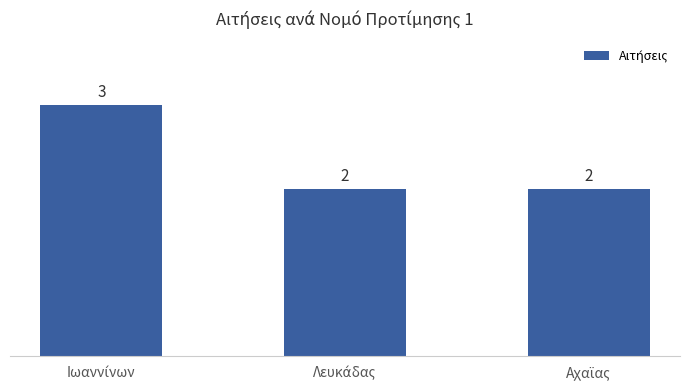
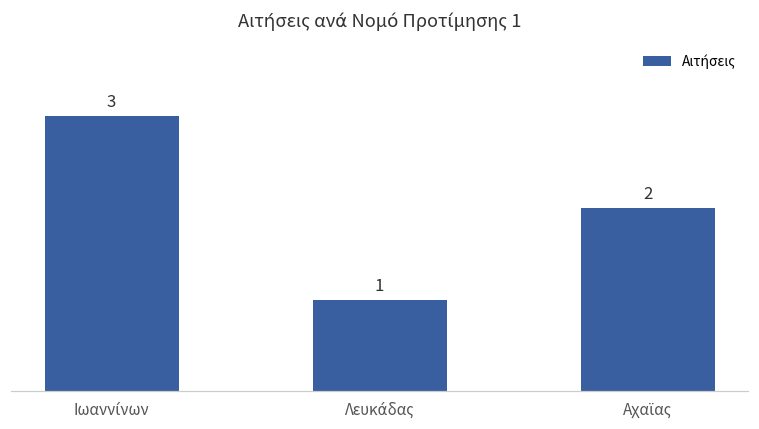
Λευκάδας: 2 -> 1
